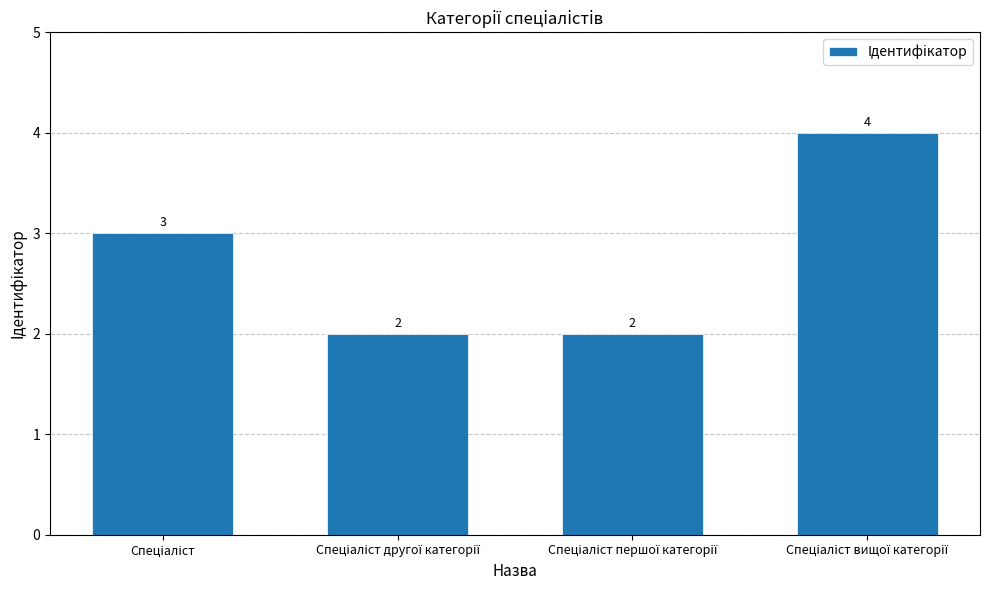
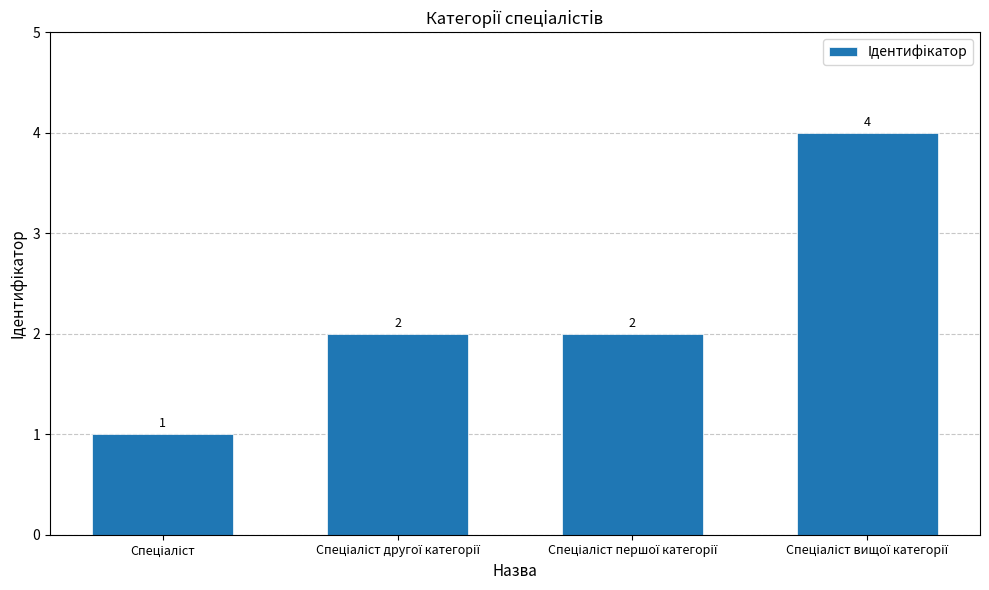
Спеціаліст: 3 -> 1
